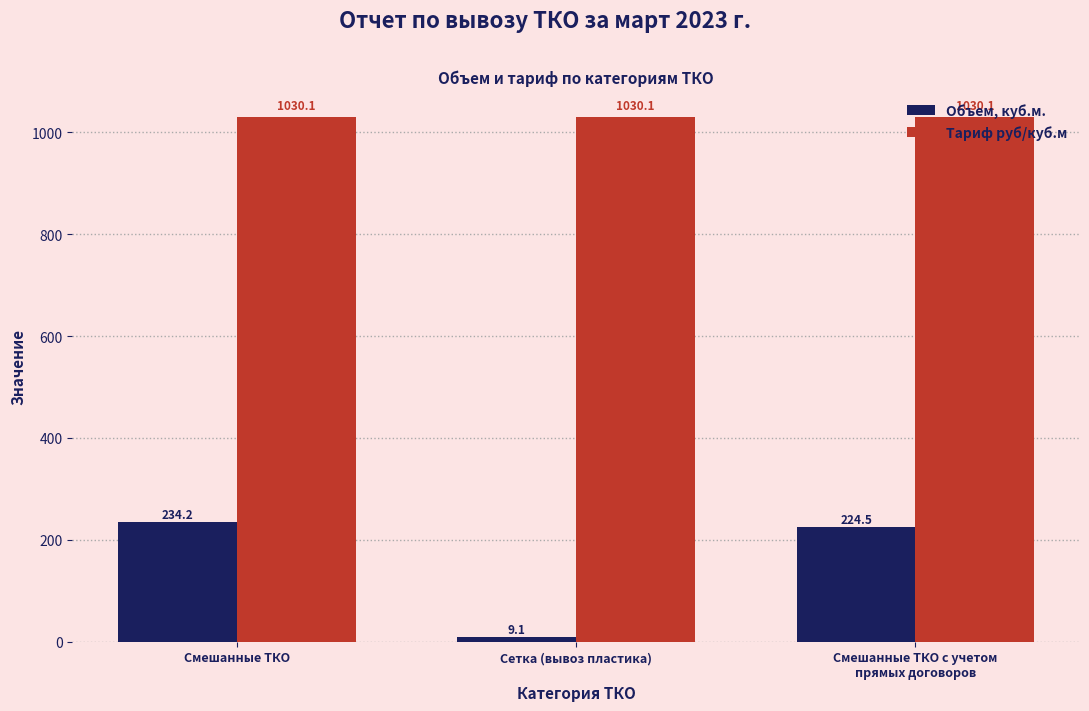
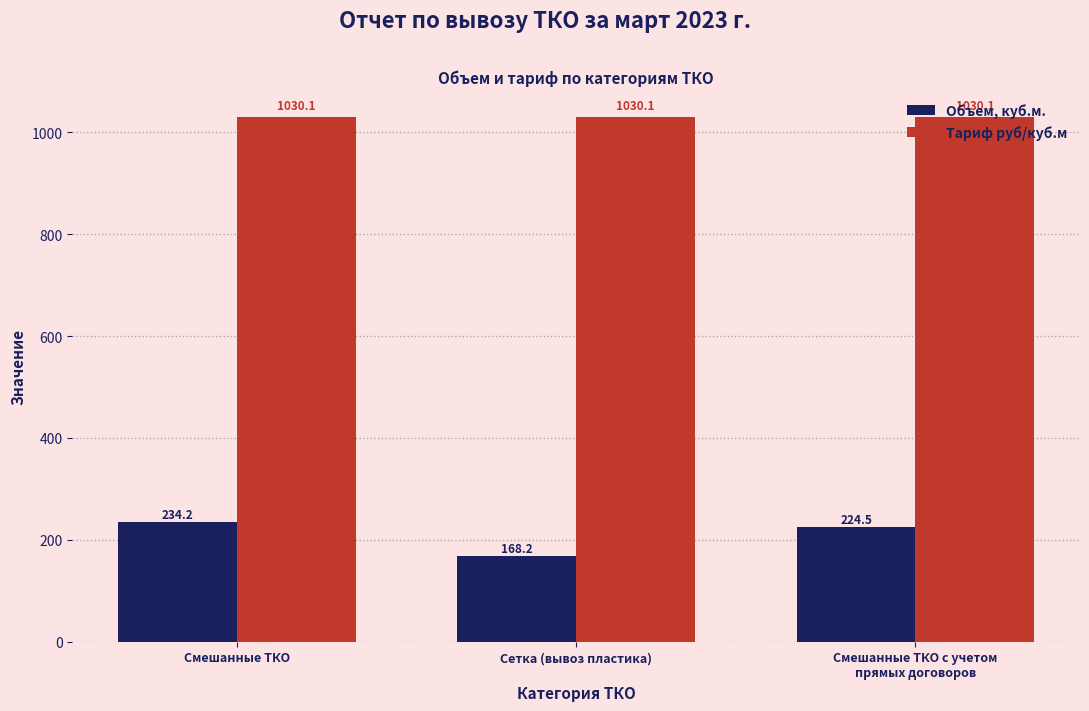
Объем, куб.м., Сетка (вывоз пластика): 9.1 -> 168.2
